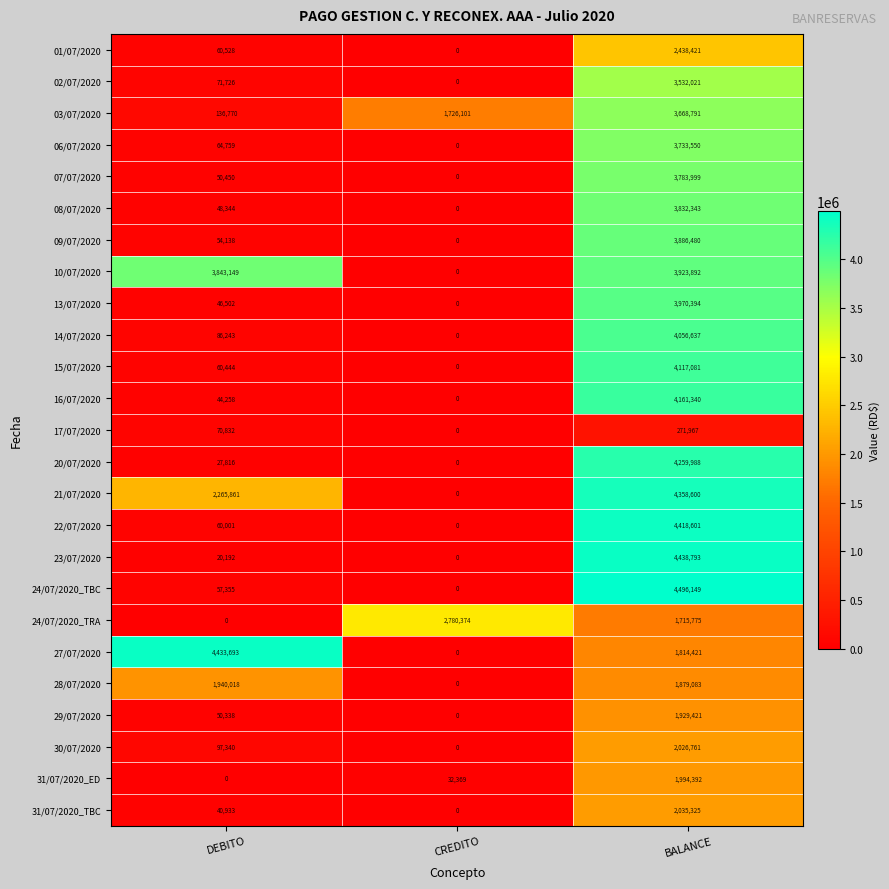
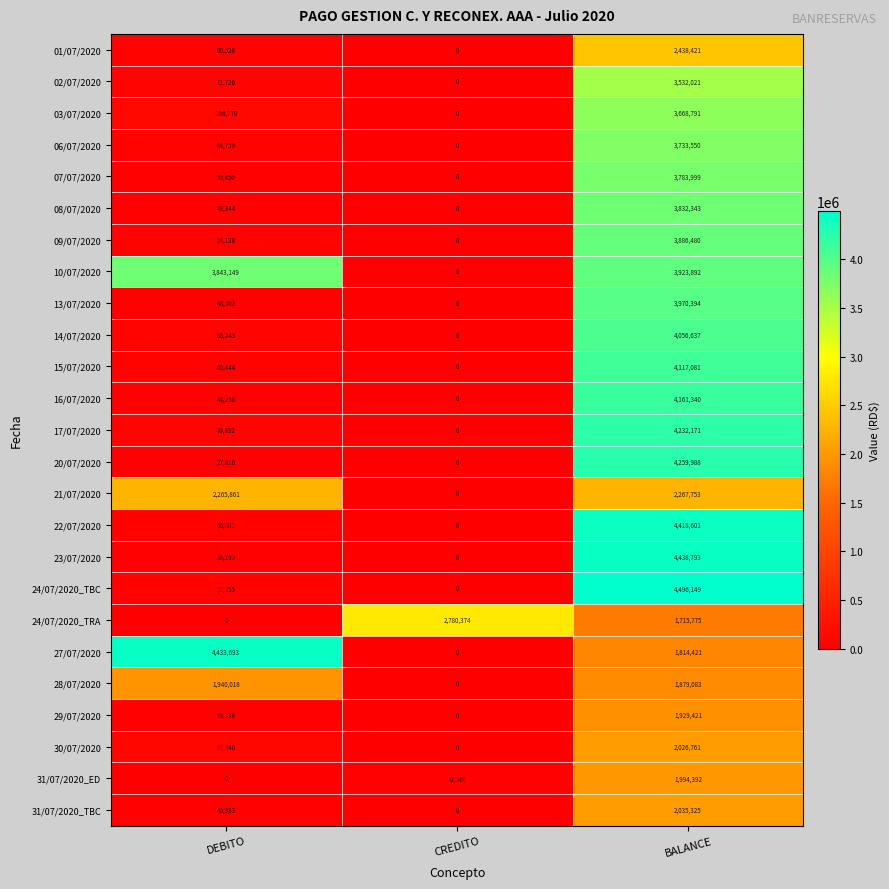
03/07/2020, CREDITO: 1,726,101 -> 0
17/07/2020, BALANCE: 271,967 -> 4,232,171
21/07/2020, BALANCE: 4,358,600 -> 2,267,753
